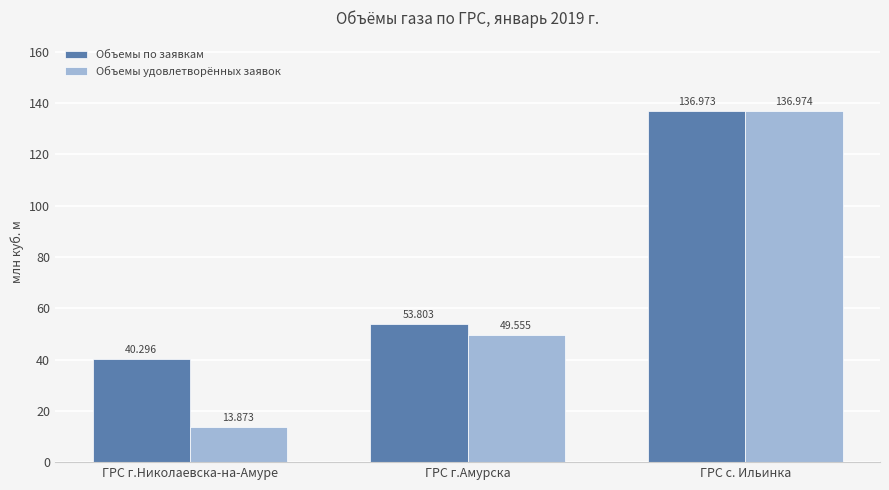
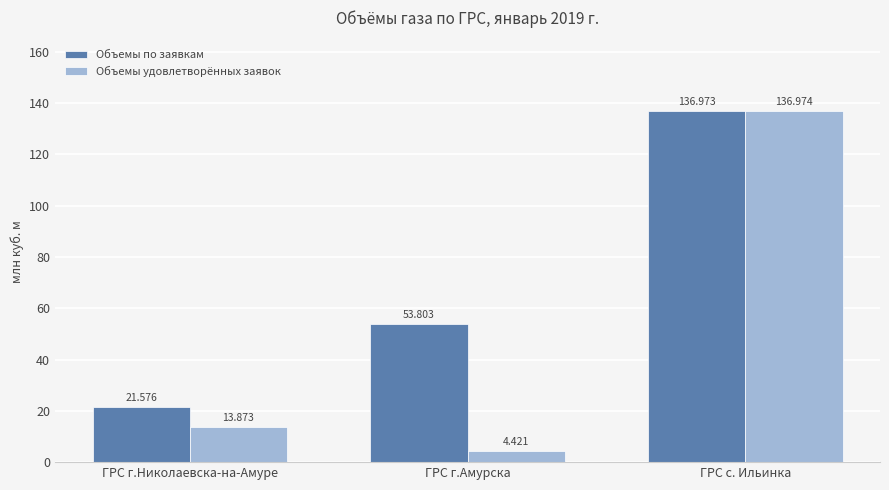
Объемы по заявкам, ГРС г.Николаевска-на-Амуре: 40.296 -> 21.576
Объемы удовлетворённых заявок, ГРС г.Амурска: 49.555 -> 4.421
